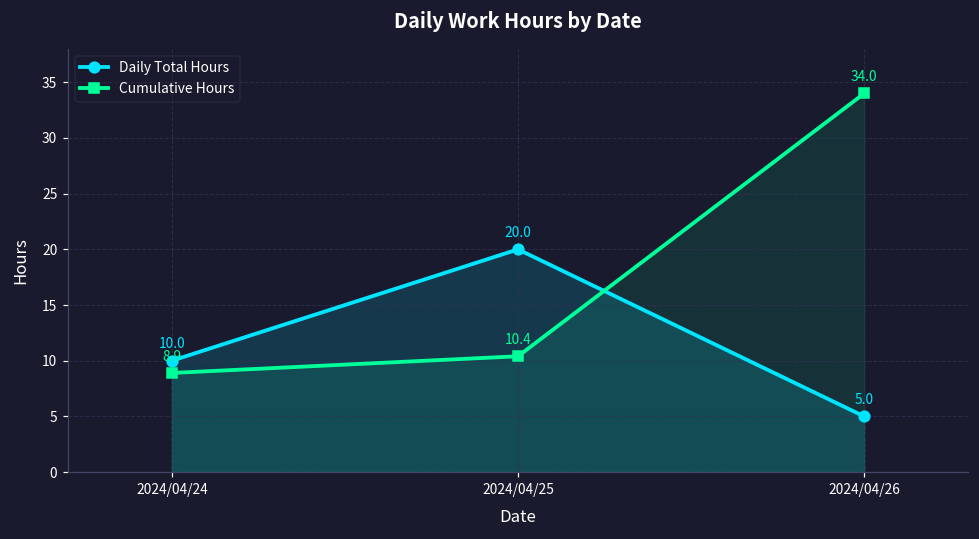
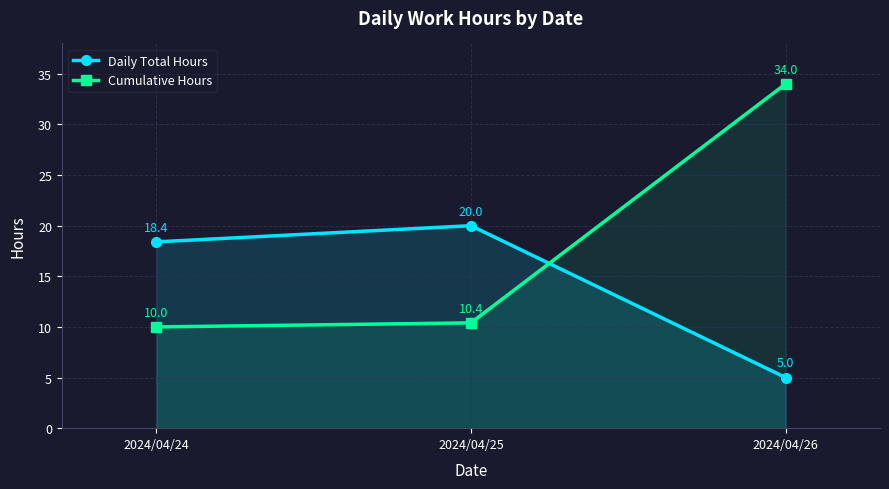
Daily Total Hours, 2024/04/24: 10.0 -> 18.4
Cumulative Hours, 2024/04/24: 8.9 -> 10.0
